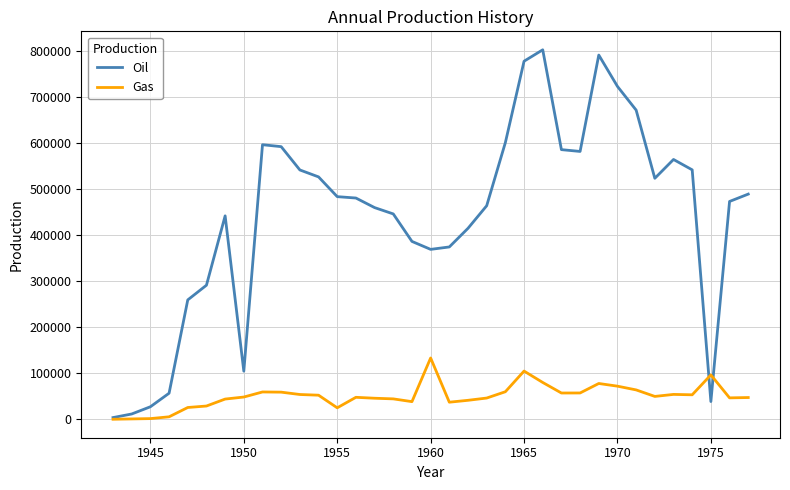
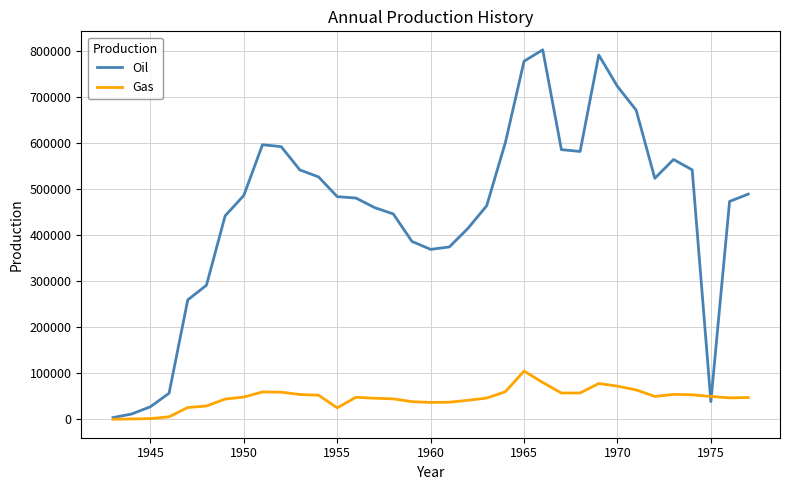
Oil, 1950: 100000 -> 490000
Gas, 1960: 130000 -> 40000
Gas, 1975: 100000 -> 50000
